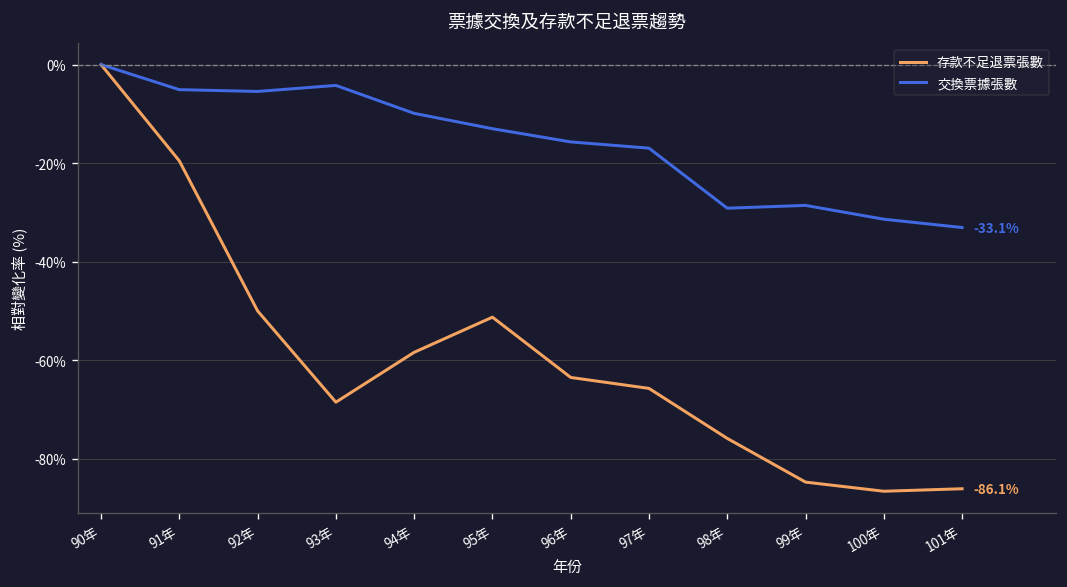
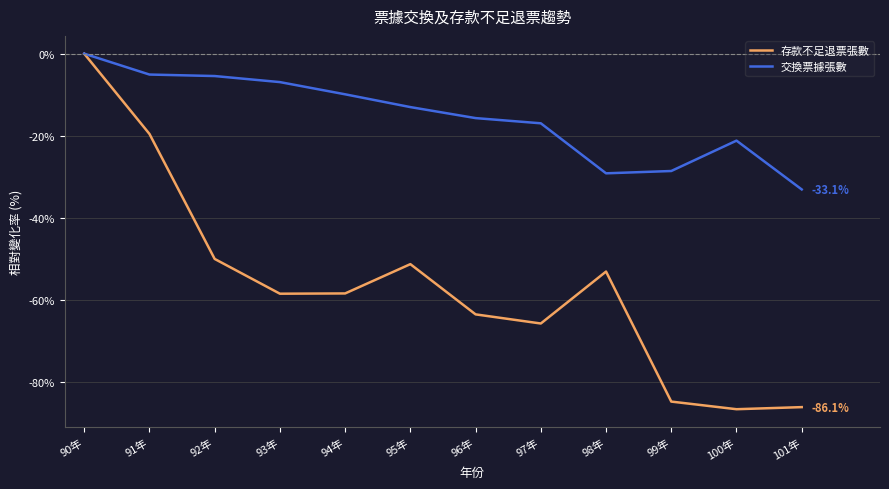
存款不足退票張數, 93年: -68% -> -58%
交換票據張數, 93年: -4% -> -7%
存款不足退票張數, 98年: -76% -> -53%
交換票據張數, 100年: -31% -> -21%
